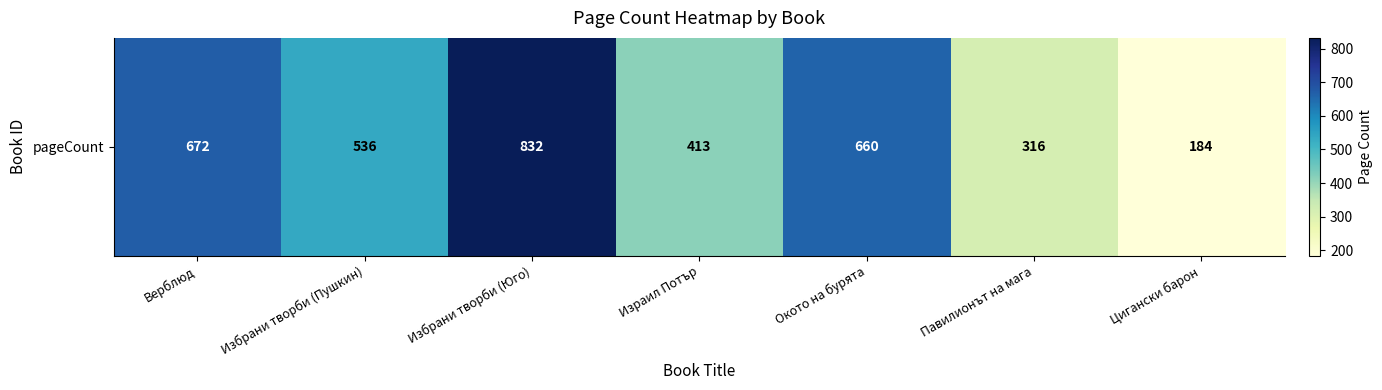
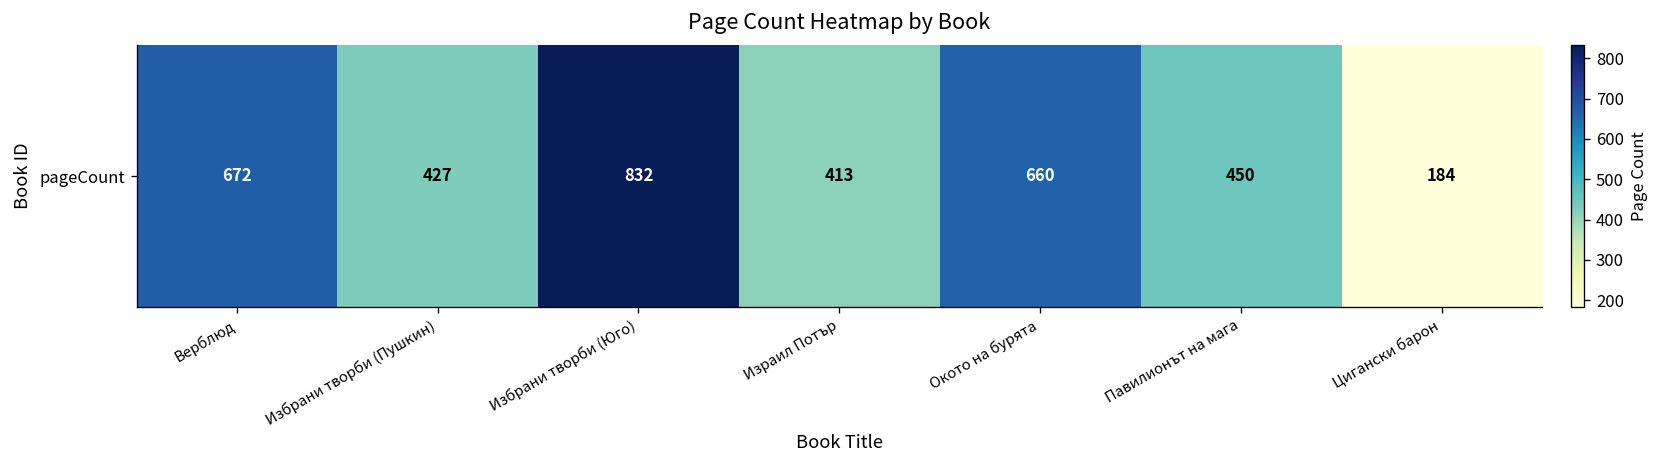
pageCount, Избрани творби (Пушкин): 536 -> 427
pageCount, Павилионът на мага: 316 -> 450
